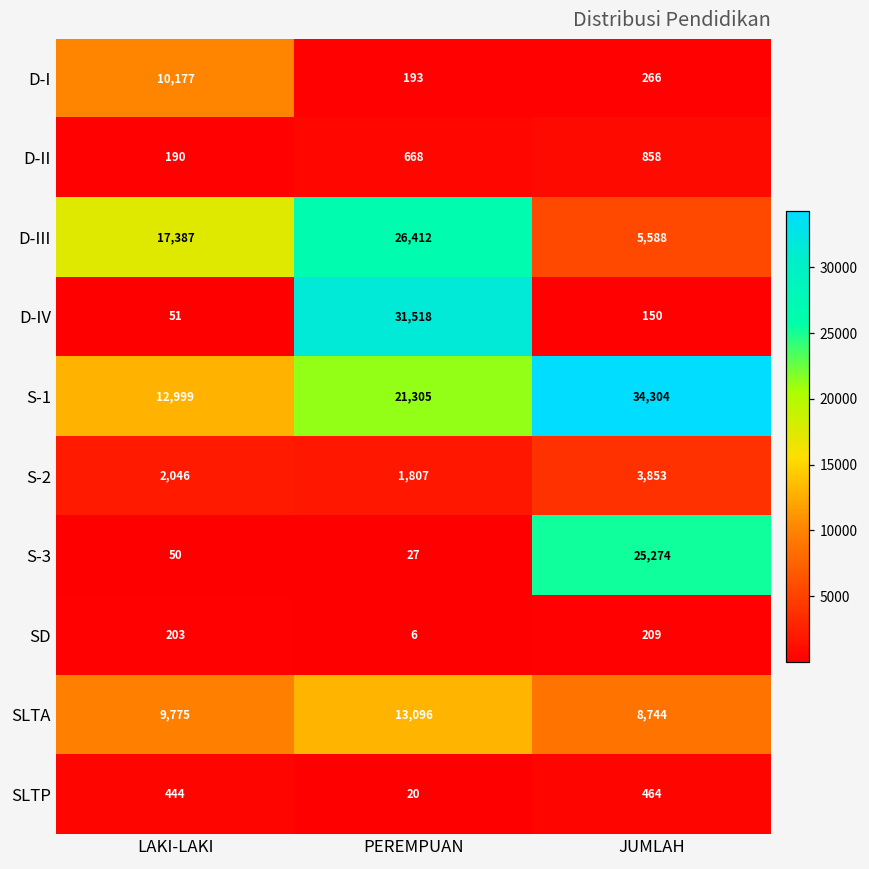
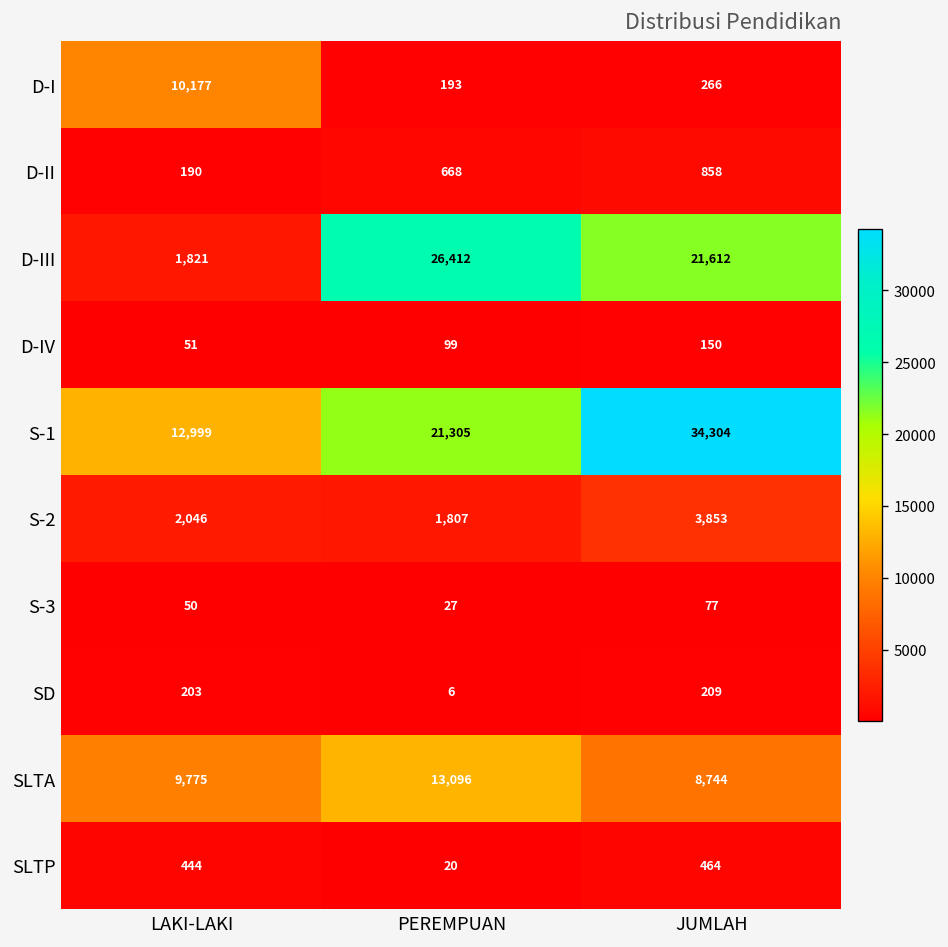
D-III, LAKI-LAKI: 17,387 -> 1,821
D-III, JUMLAH: 5,588 -> 21,612
D-IV, PEREMPUAN: 31,518 -> 99
S-3, JUMLAH: 25,274 -> 77
